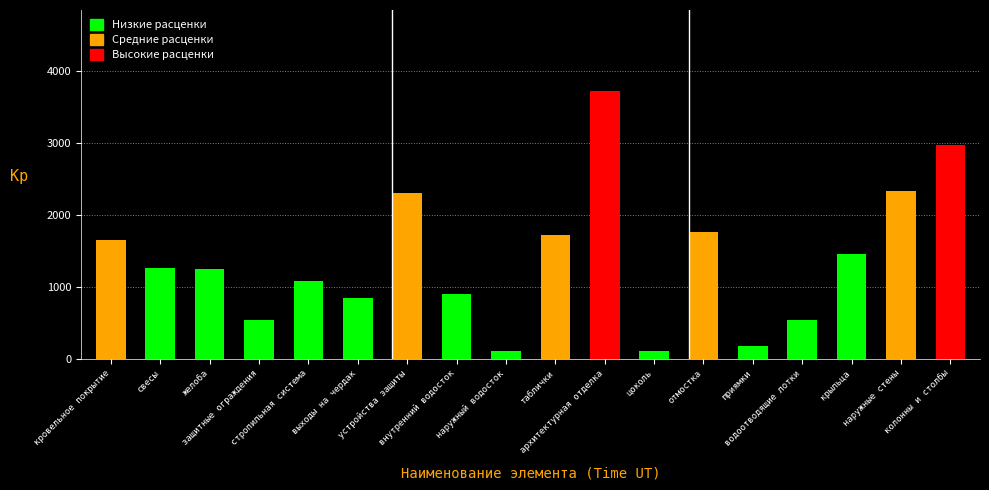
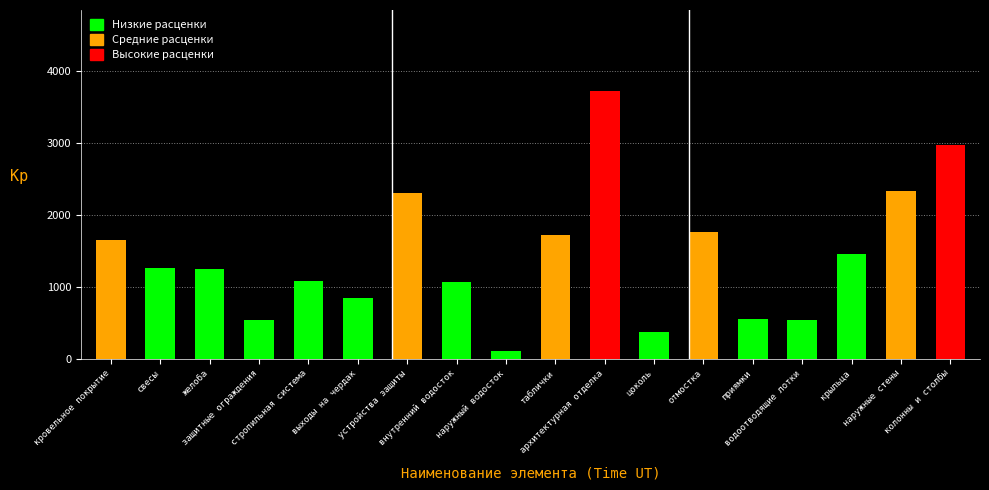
внутренний водосток: 900 -> 1100
цоколь: 100 -> 400
приямки: 200 -> 600
